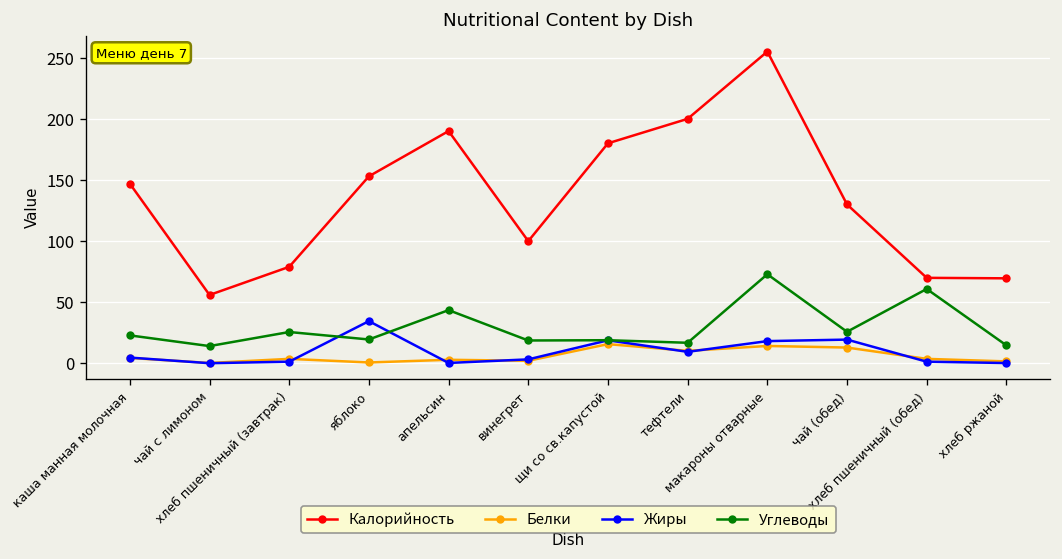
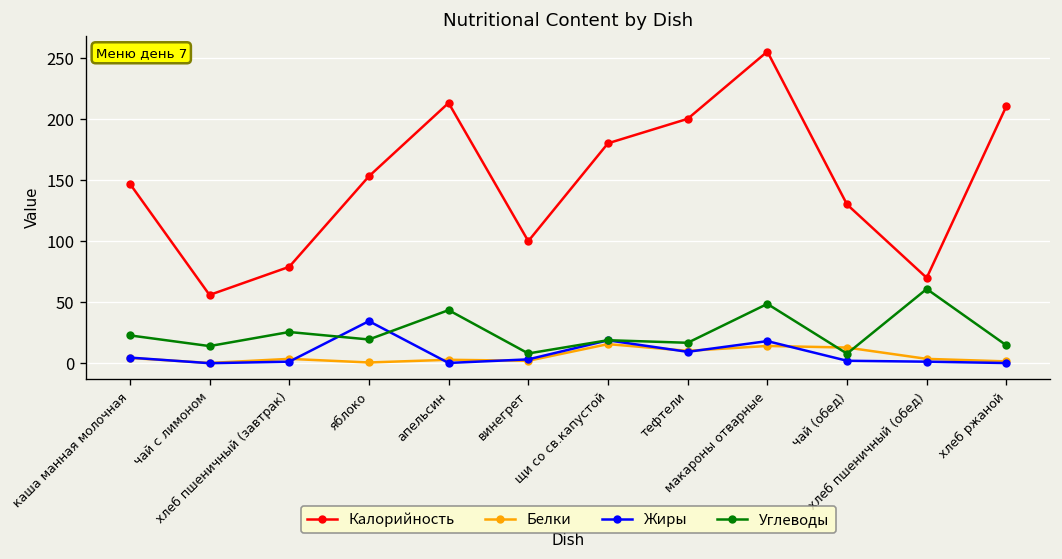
Калорийность, апельсин: 190 -> 213
Углеводы, винегрет: 19 -> 8
Углеводы, макароны отварные: 73 -> 49
Жиры, чай (обед): 20 -> 2
Углеводы, чай (обед): 26 -> 8
Калорийность, хлеб ржаной: 70 -> 210
